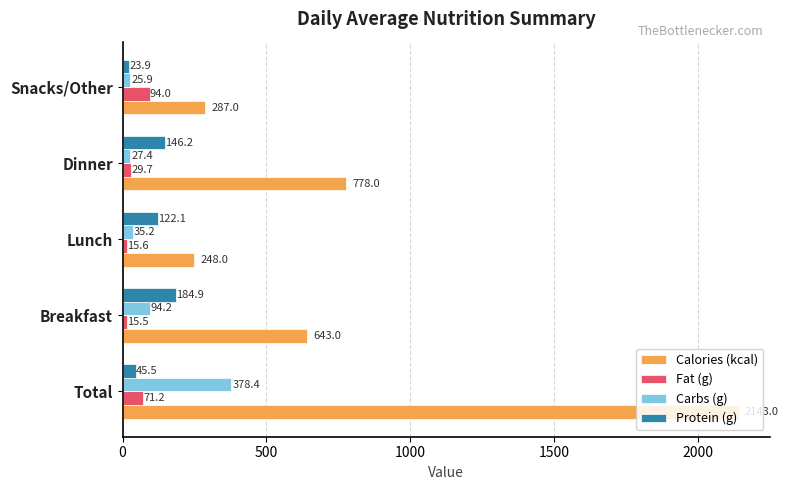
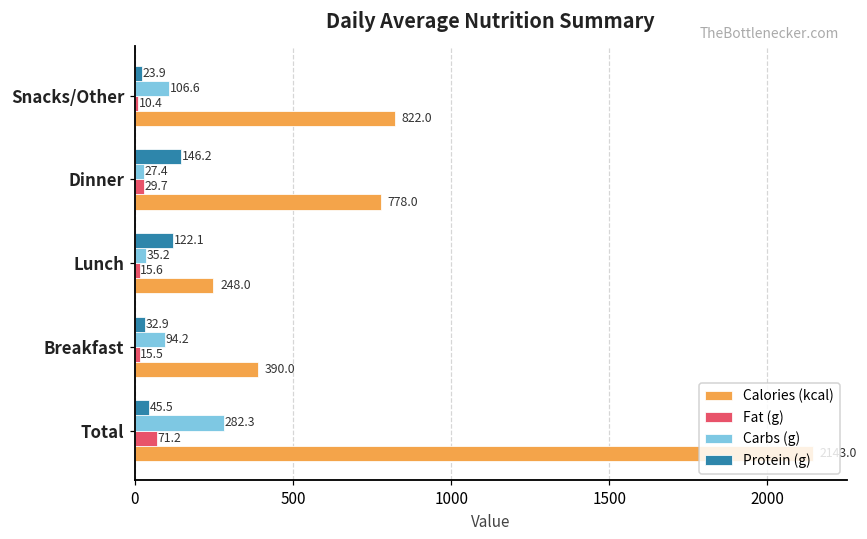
Carbs (g), Snacks/Other: 25.9 -> 106.6
Fat (g), Snacks/Other: 94.0 -> 10.4
Calories (kcal), Snacks/Other: 287.0 -> 822.0
Protein (g), Breakfast: 184.9 -> 32.9
Calories (kcal), Breakfast: 643.0 -> 390.0
Carbs (g), Total: 378.4 -> 282.3
